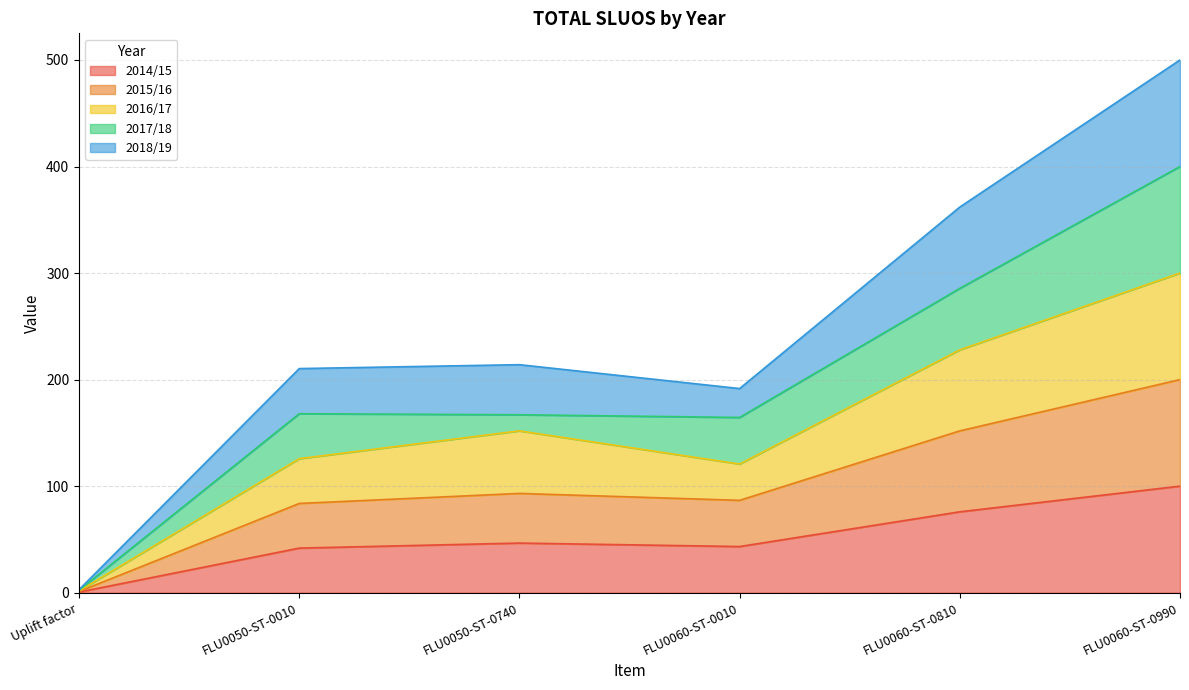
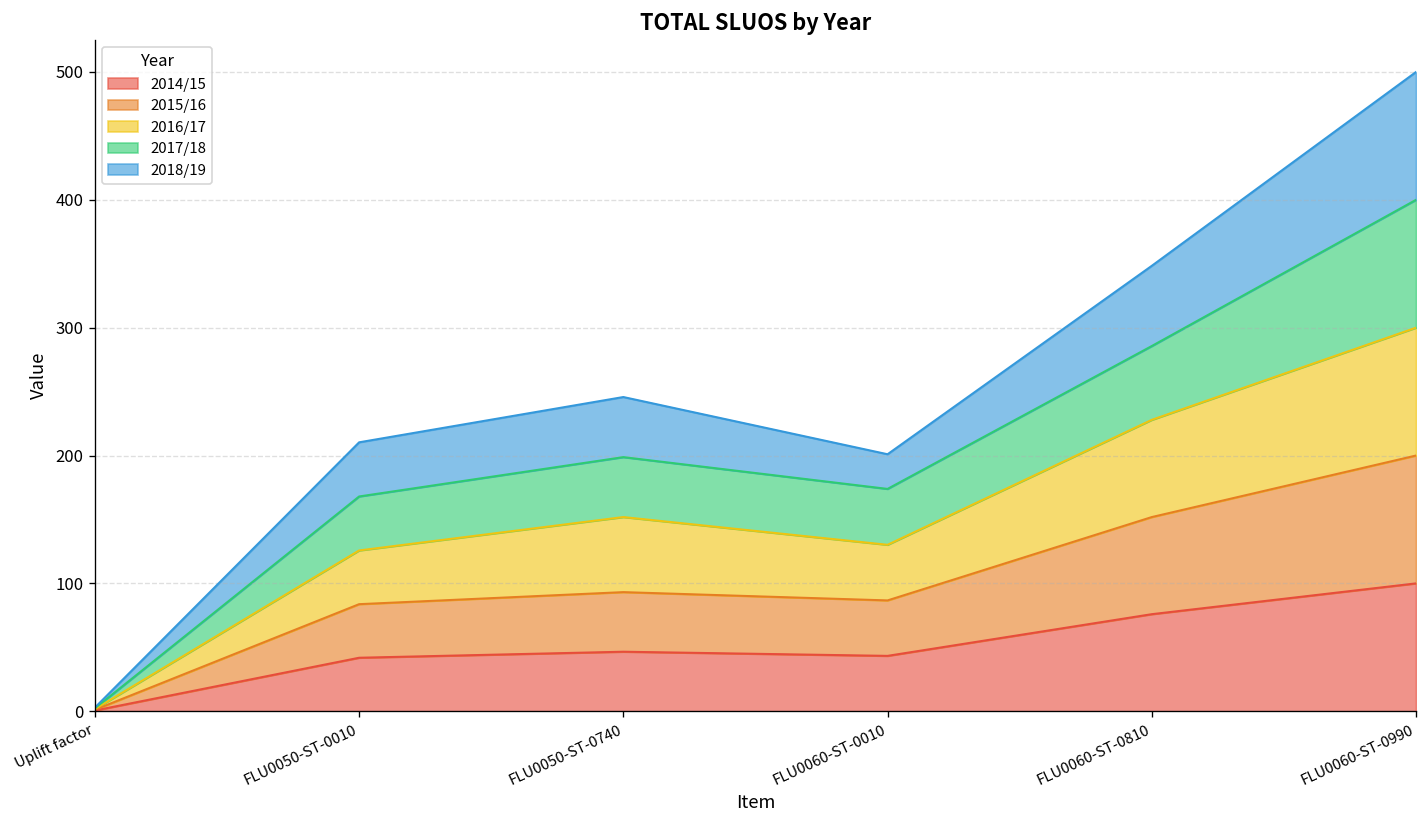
2017/18, FLU0050-ST-0740: 15 -> 47
2016/17, FLU0060-ST-0010: 34 -> 44
2018/19, FLU0060-ST-0810: 76 -> 63
